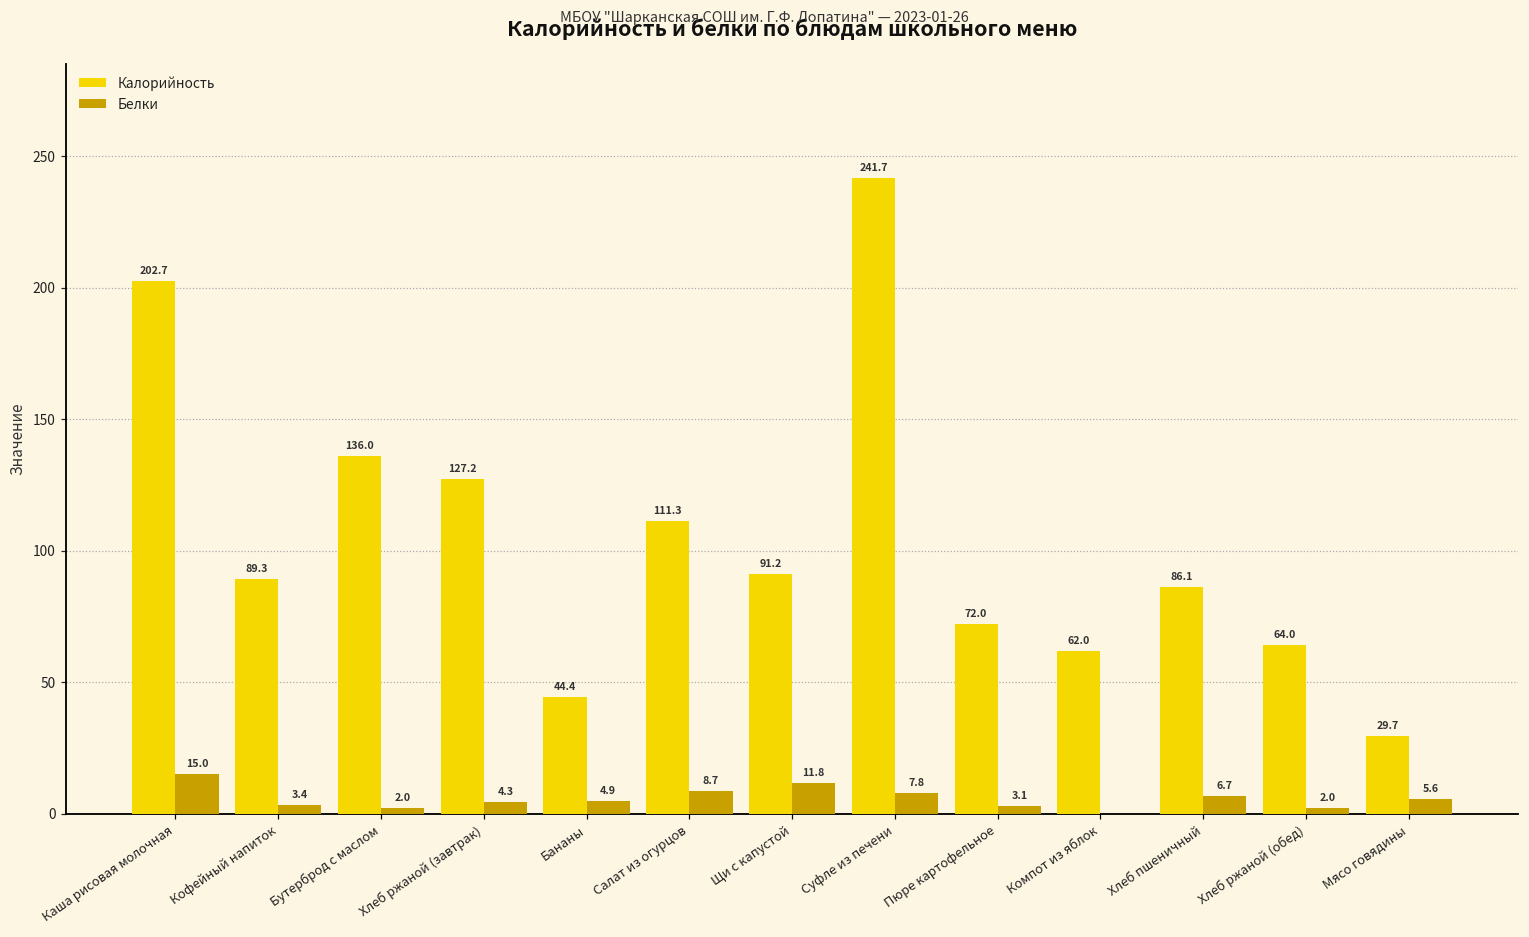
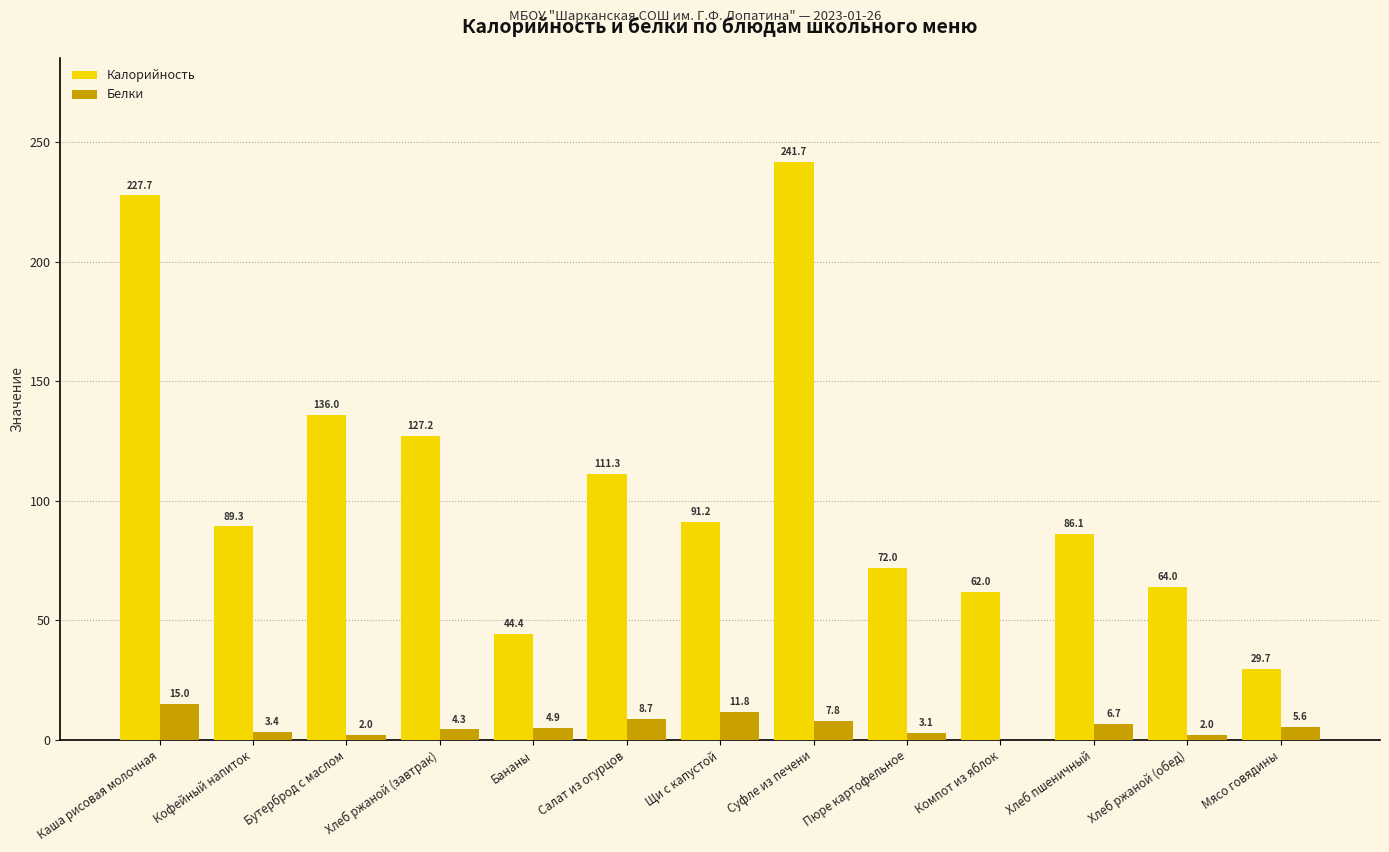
Калорийность, Каша рисовая молочная: 202.7 -> 227.7
